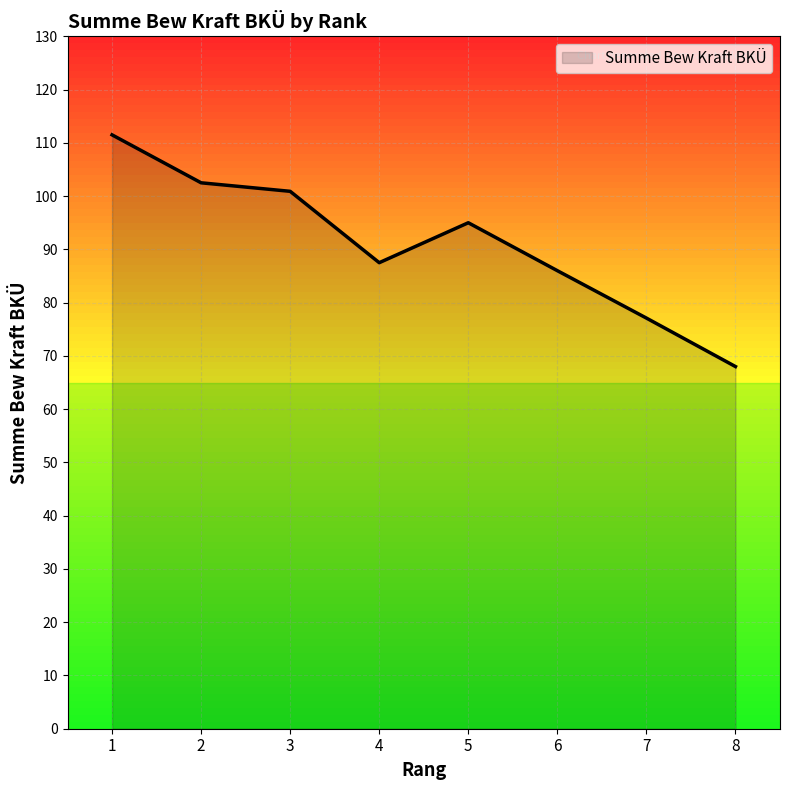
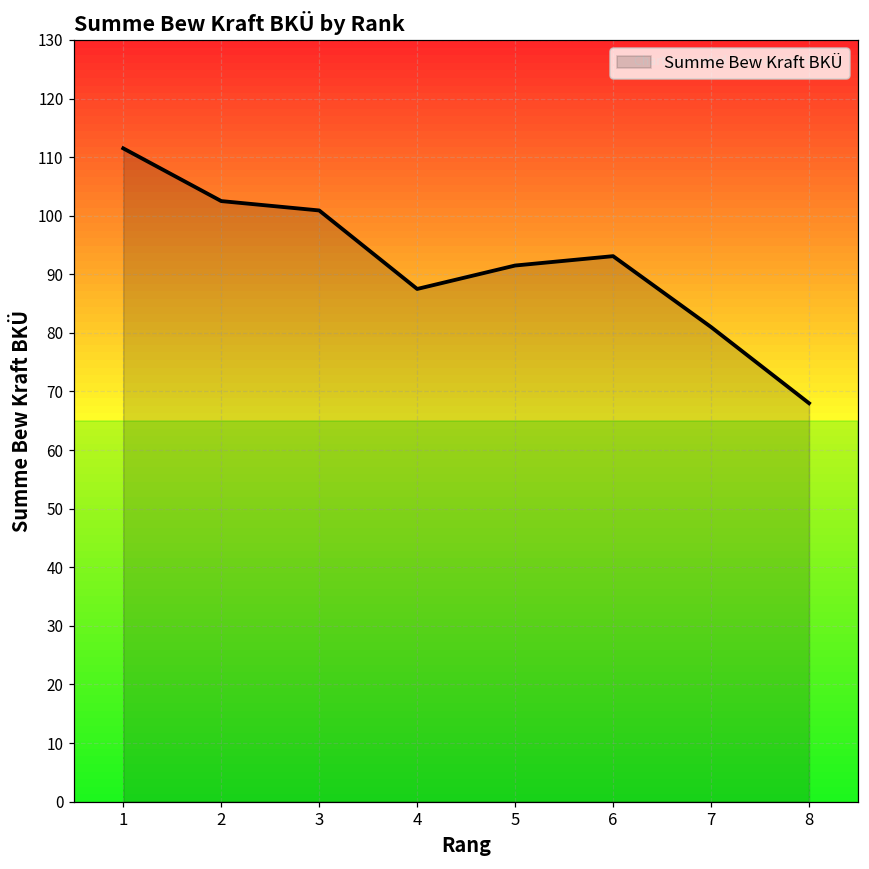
5: 95 -> 92
6: 86 -> 93
7: 77 -> 81
